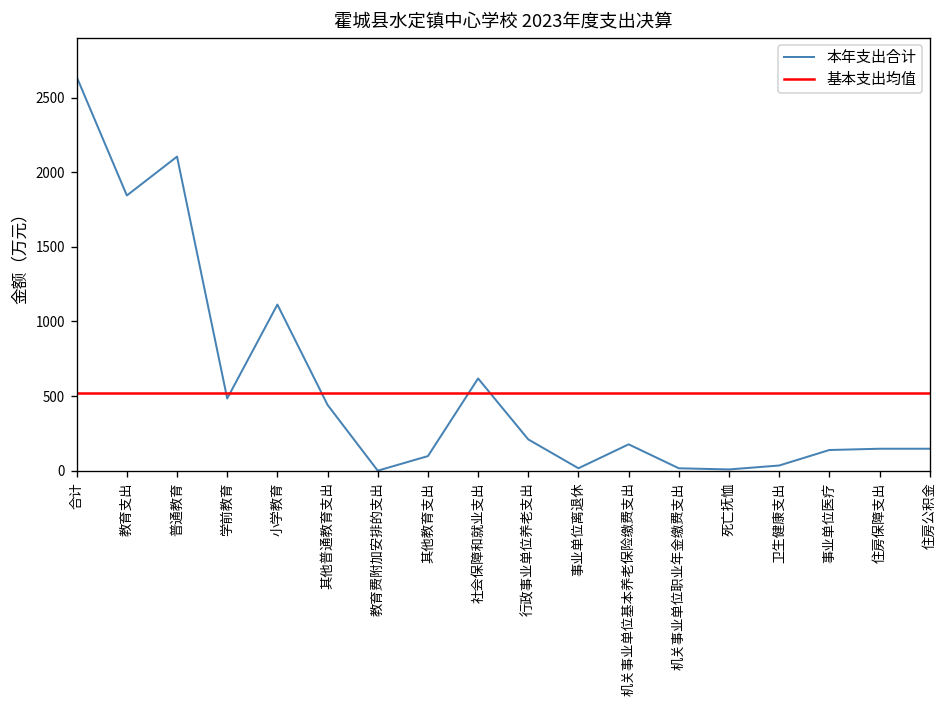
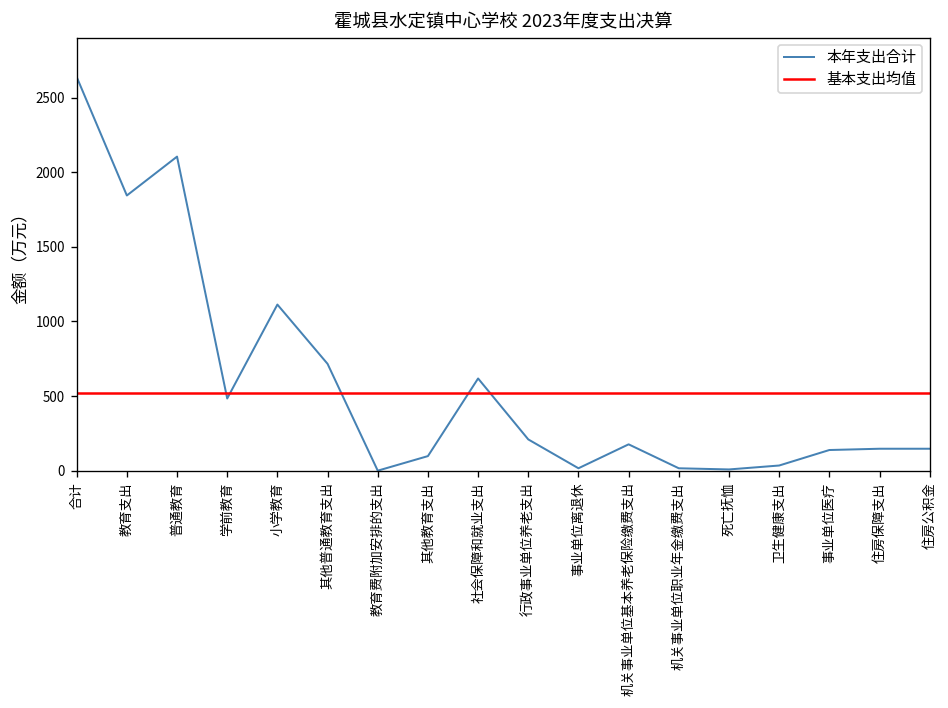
其他普通教育支出: 440 -> 720
